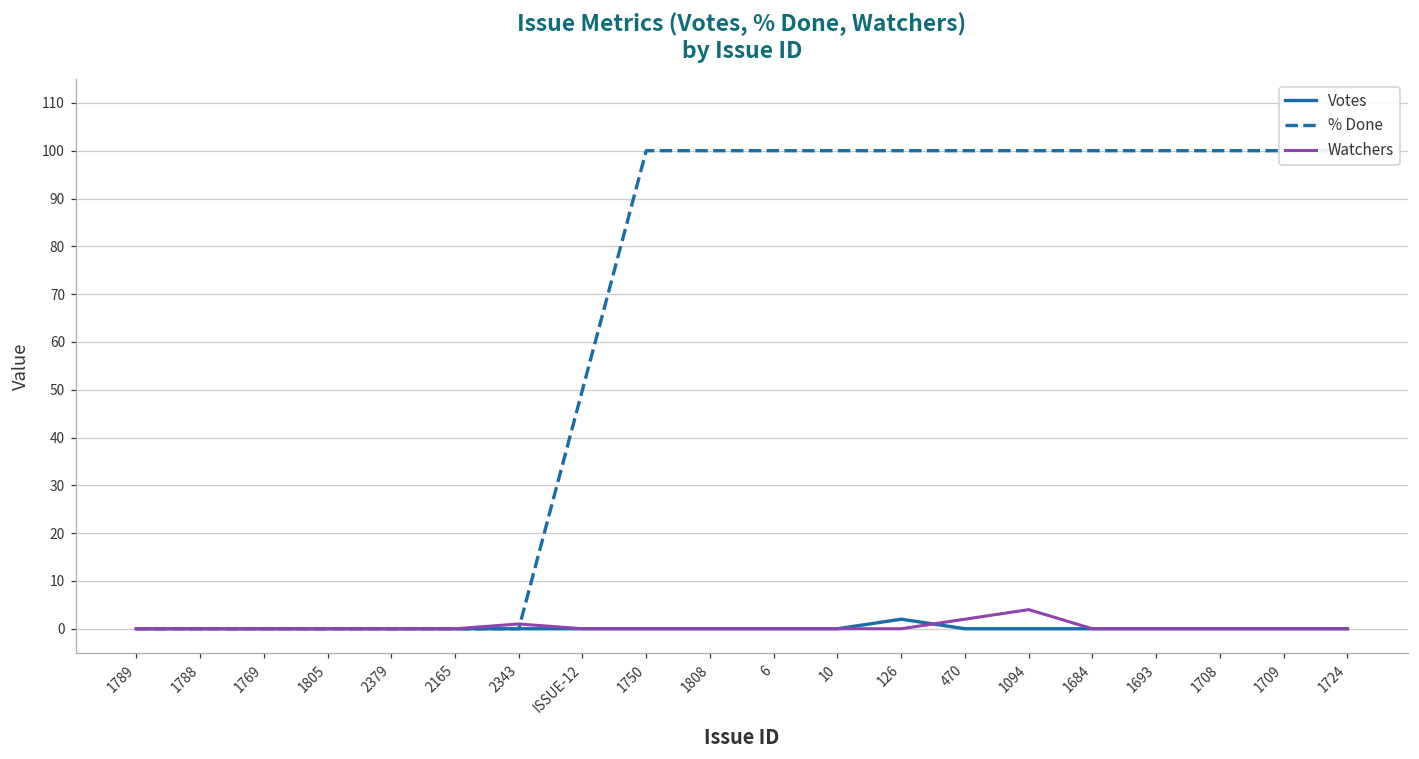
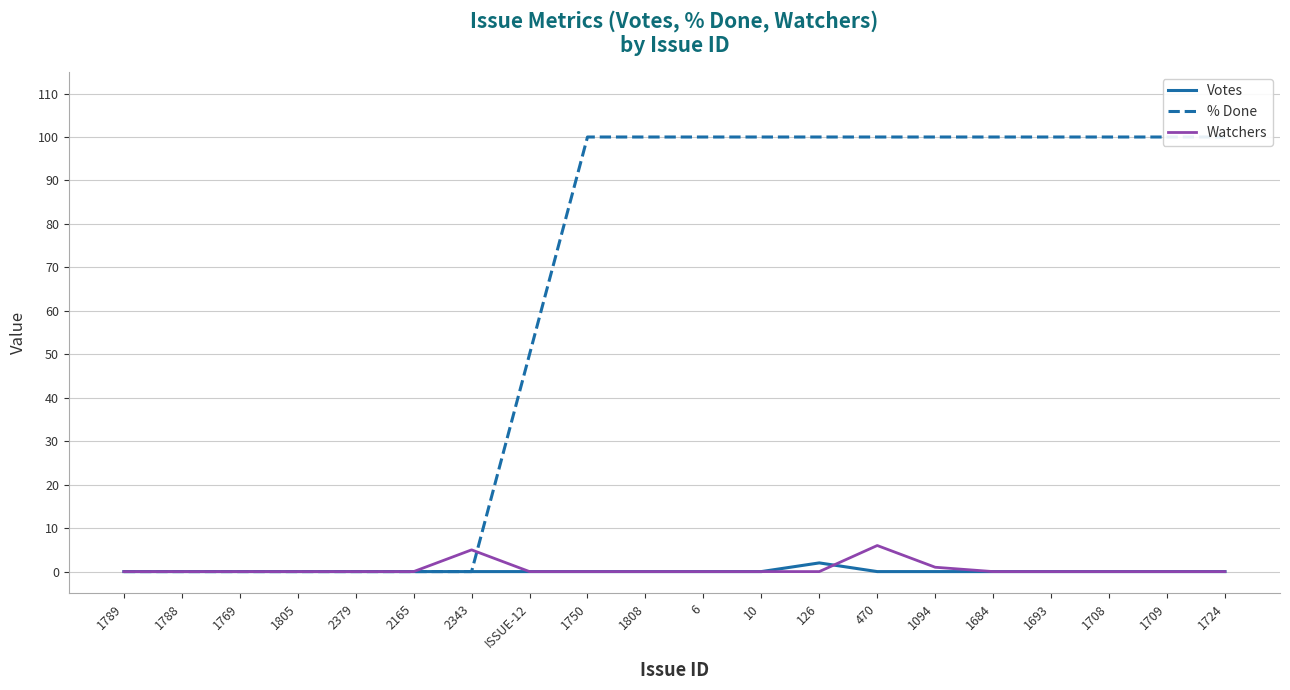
Watchers, 2343: 1 -> 5
Watchers, 470: 2 -> 6
Watchers, 1094: 4 -> 1
